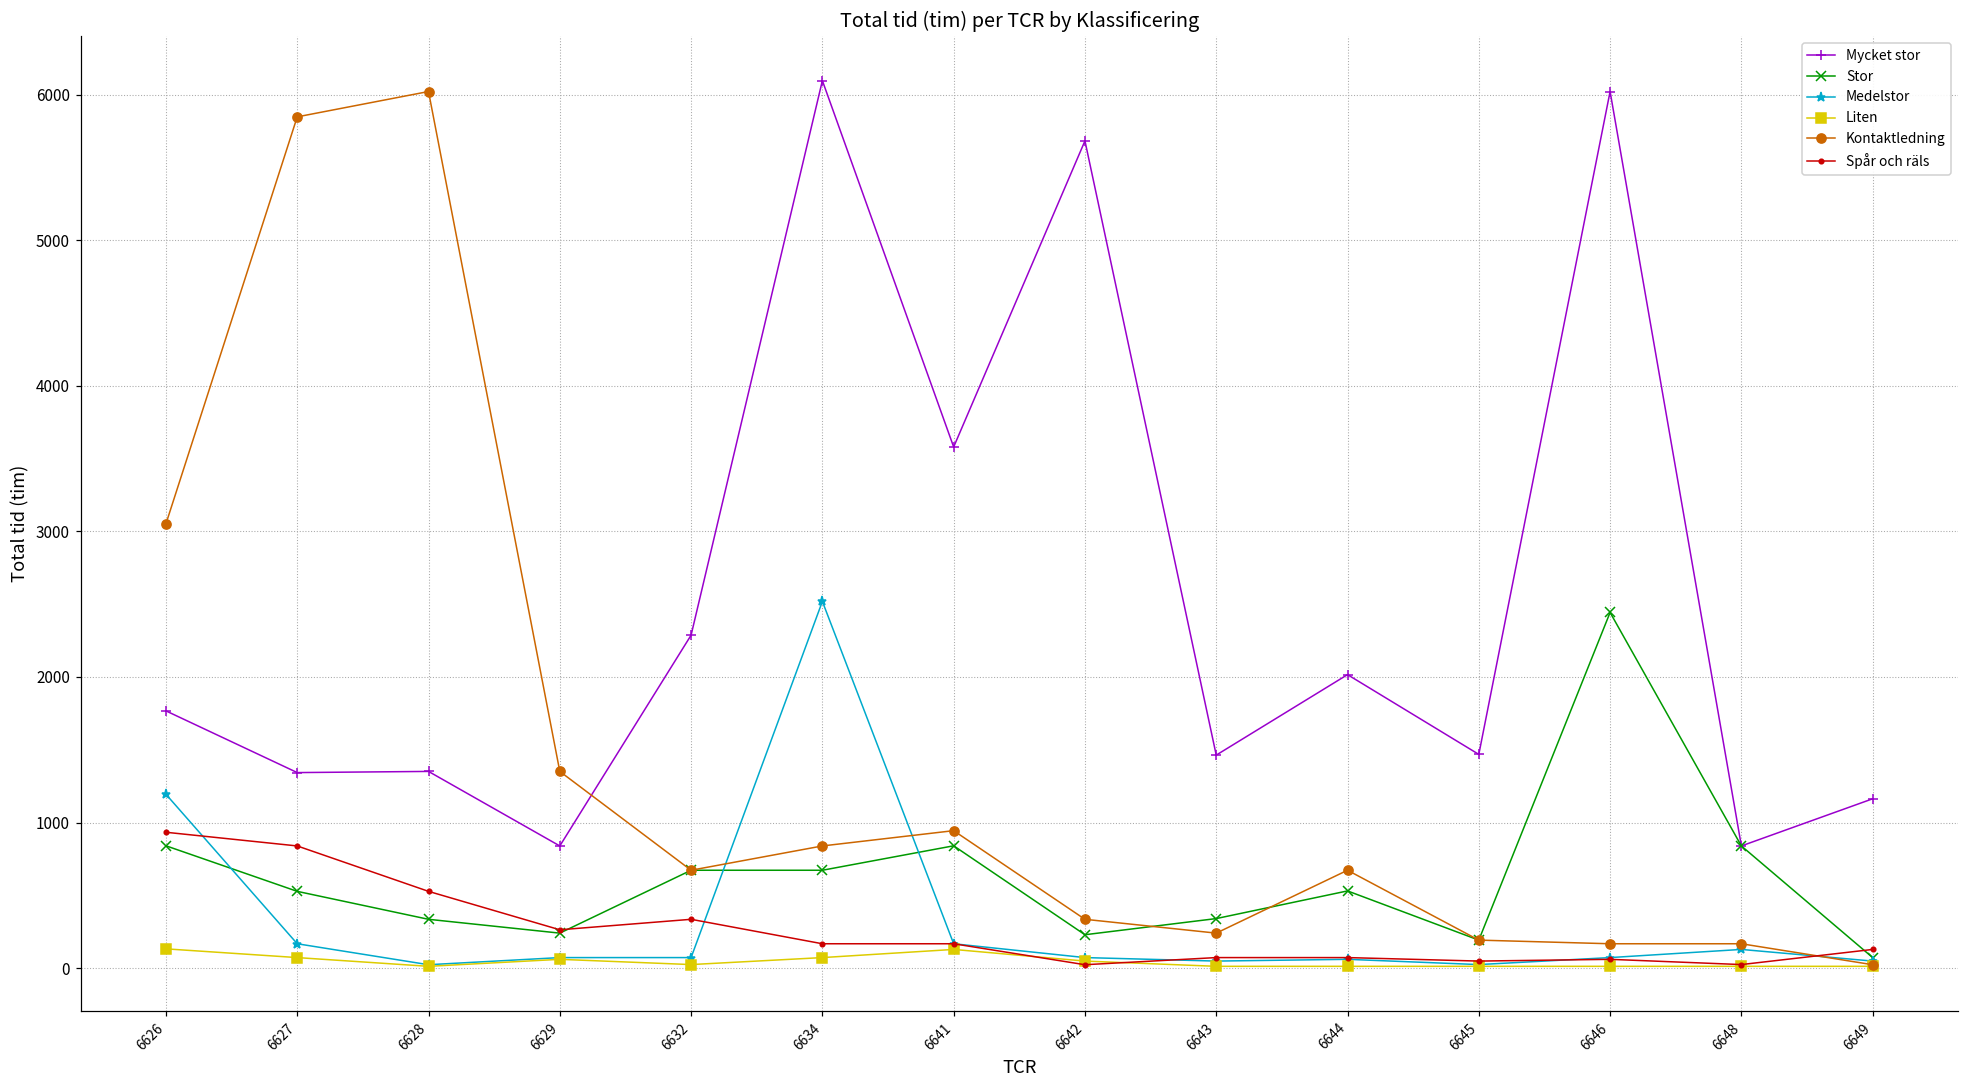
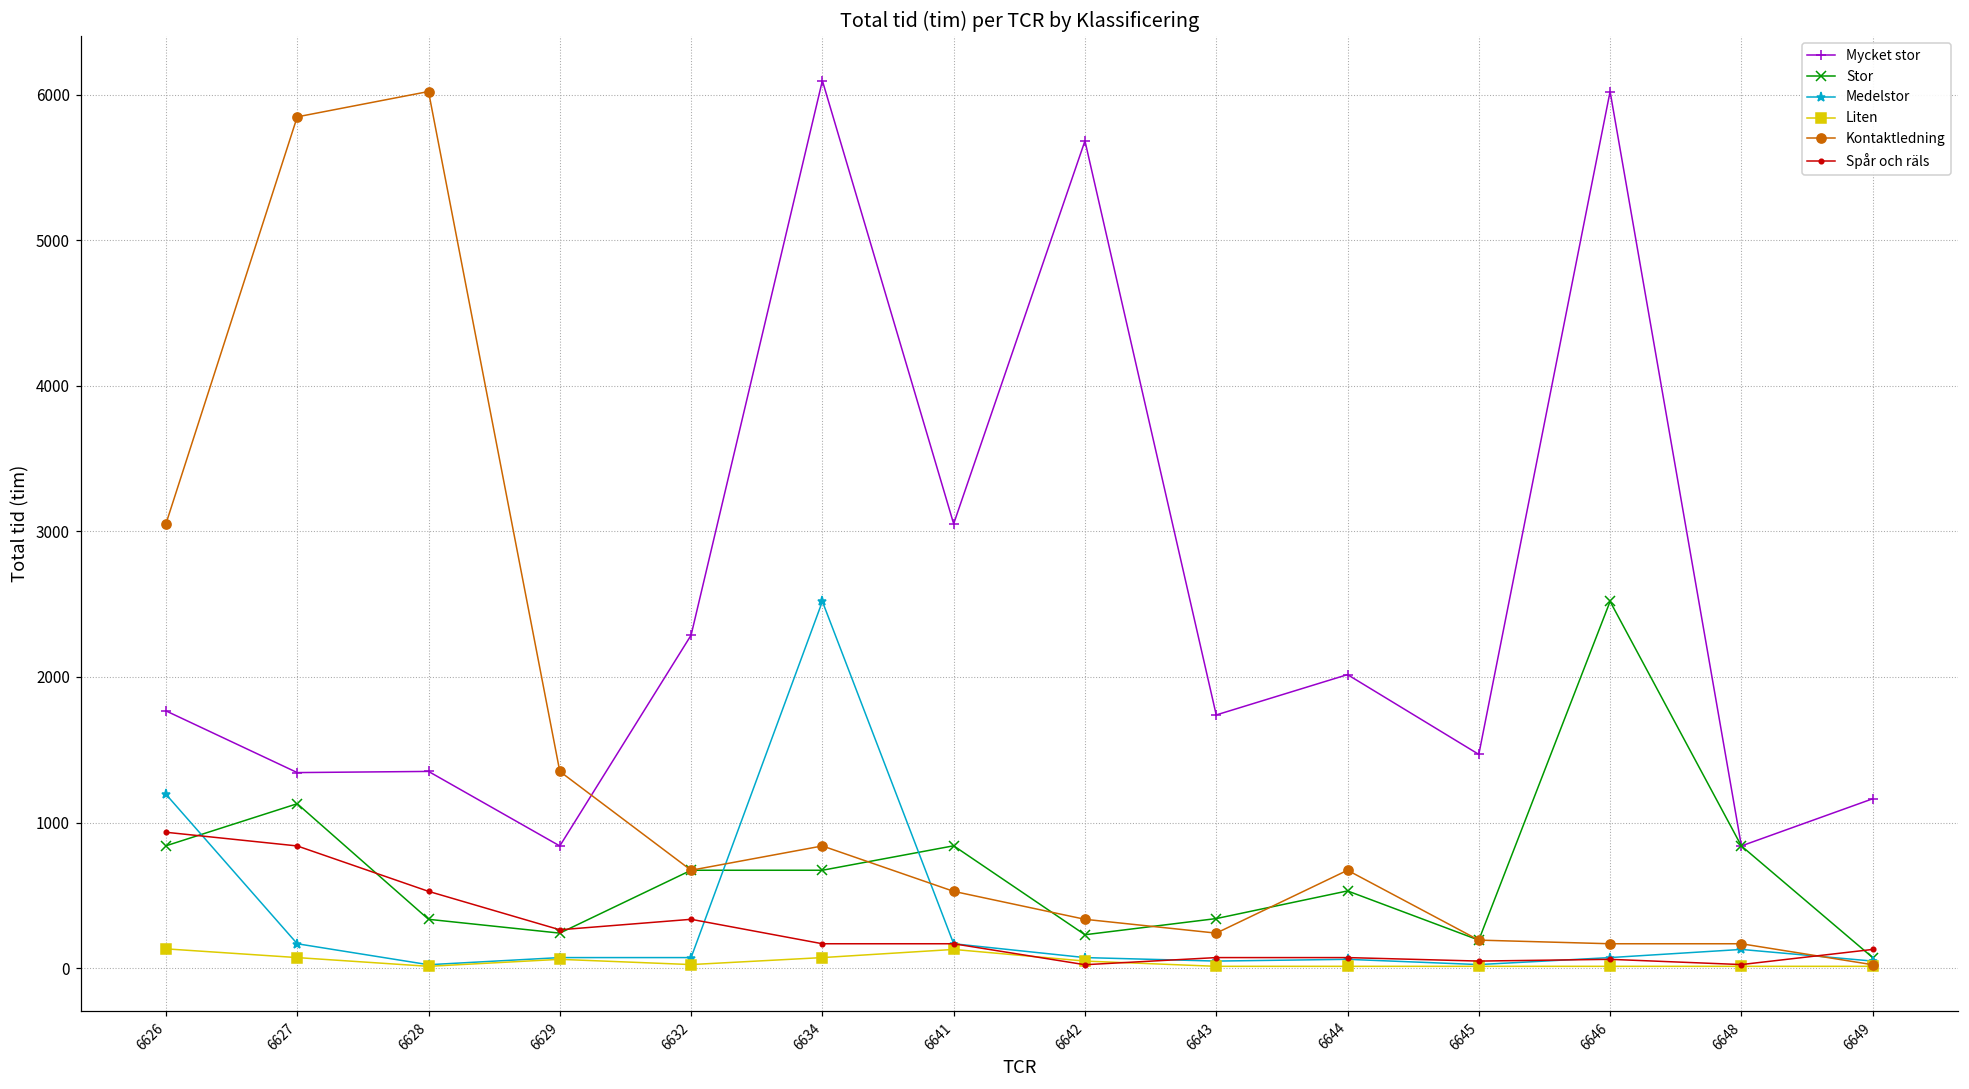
Stor, 6627: 530 -> 1130
Mycket stor, 6641: 3580 -> 3050
Kontaktledning, 6641: 940 -> 530
Mycket stor, 6643: 1460 -> 1740
Stor, 6646: 2440 -> 2520
